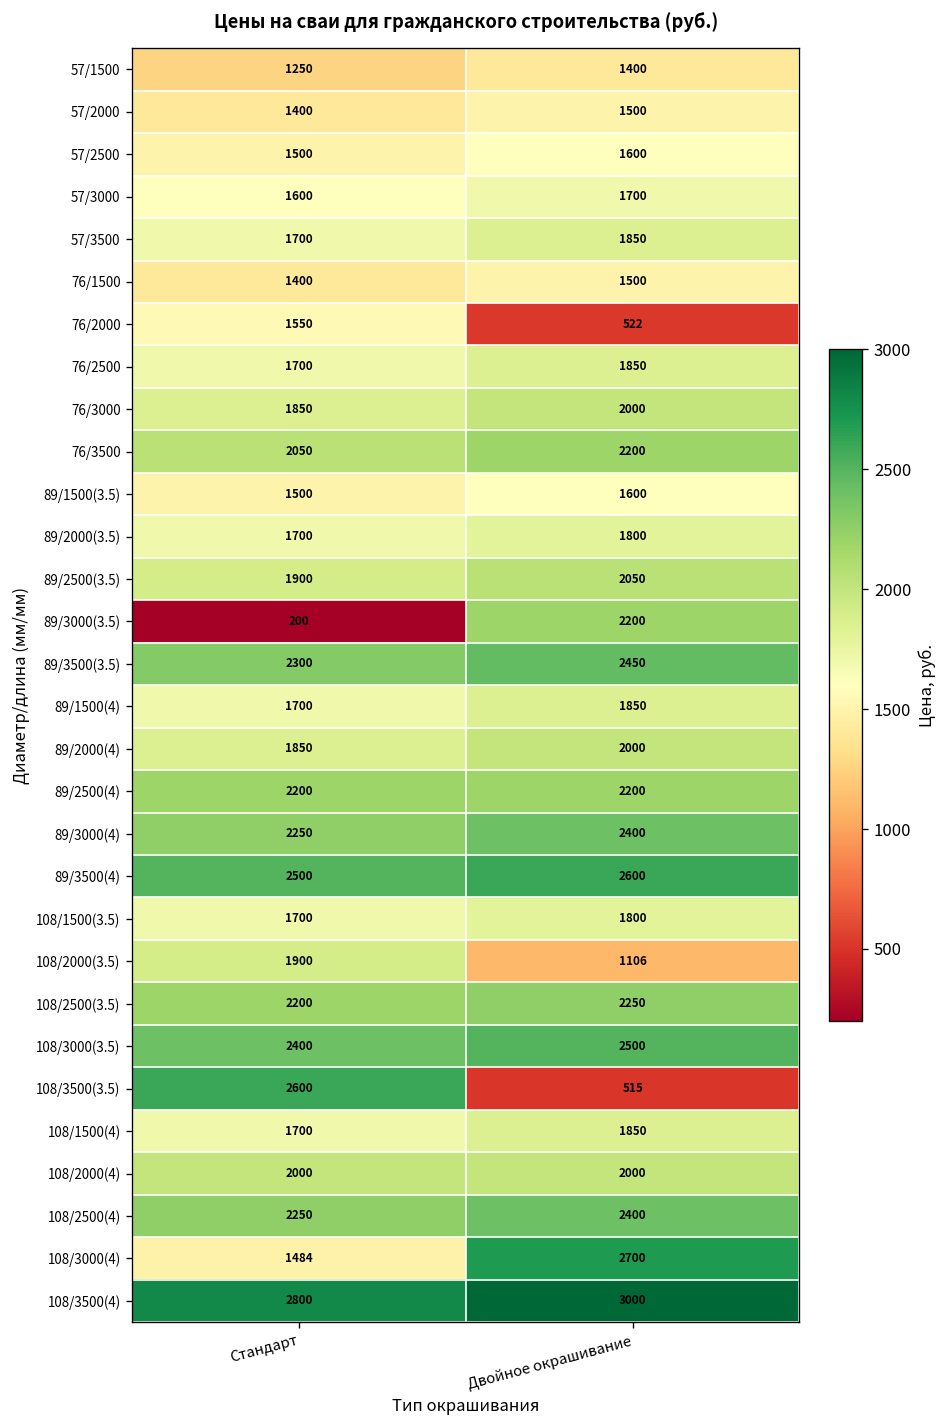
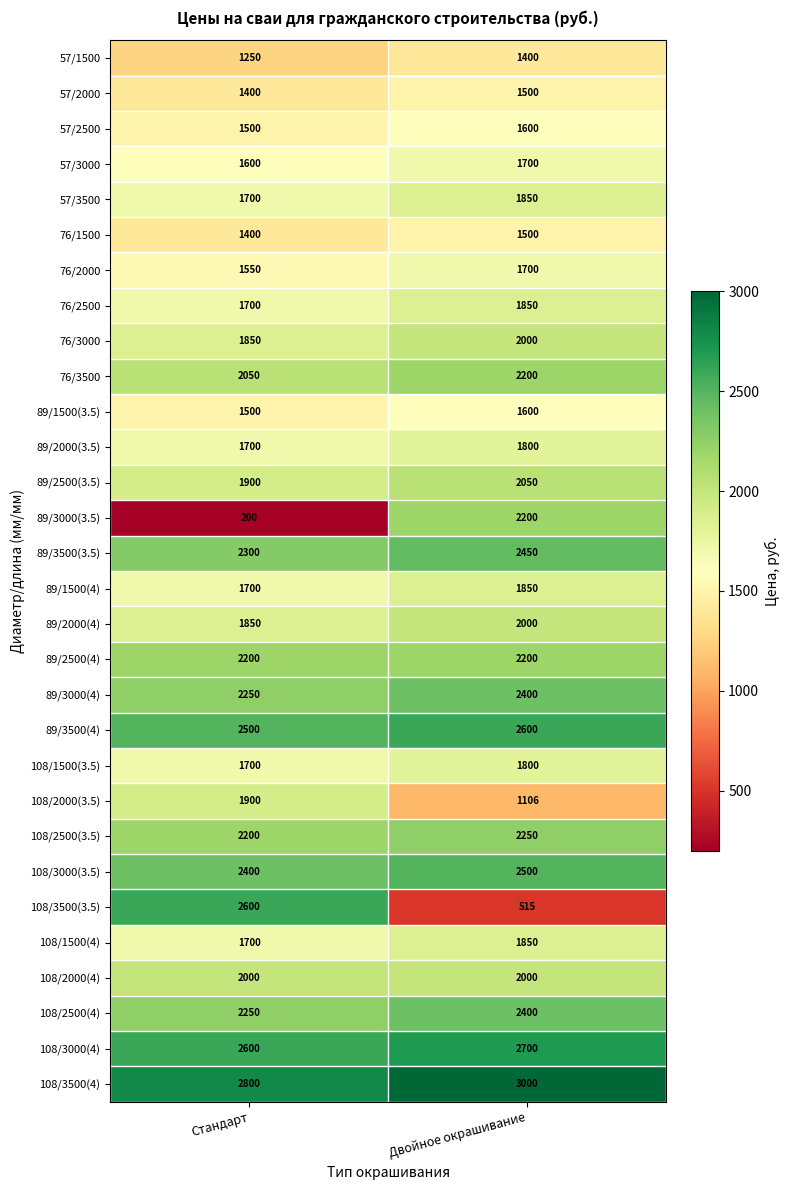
76/2000, Двойное окрашивание: 522 -> 1700
108/3000(4), Стандарт: 1484 -> 2600
